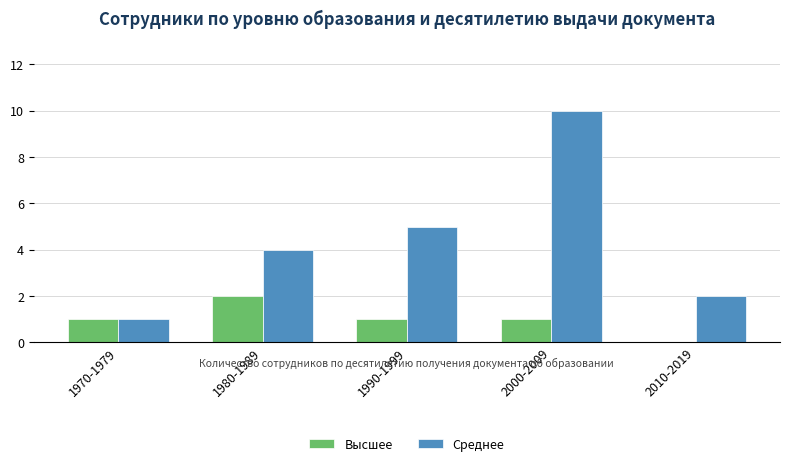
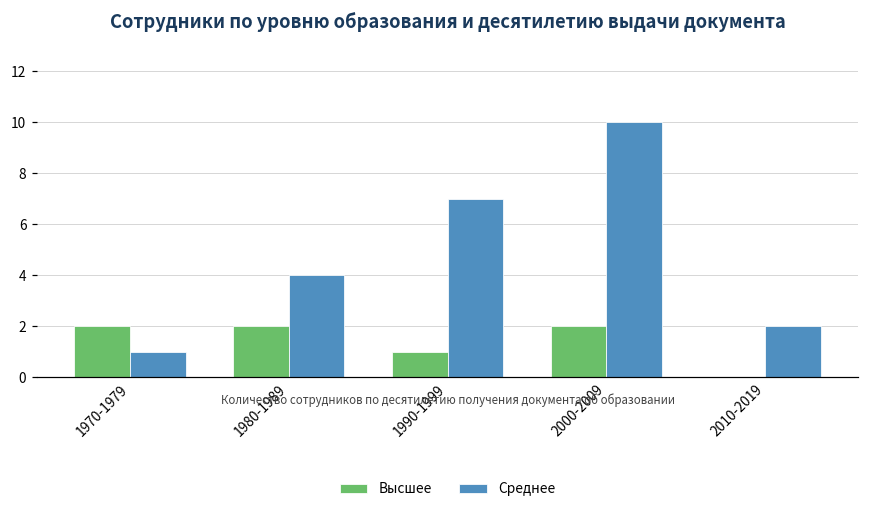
Высшее, 1970-1979: 1 -> 2
Среднее, 1990-1999: 5 -> 7
Высшее, 2000-2009: 1 -> 2
